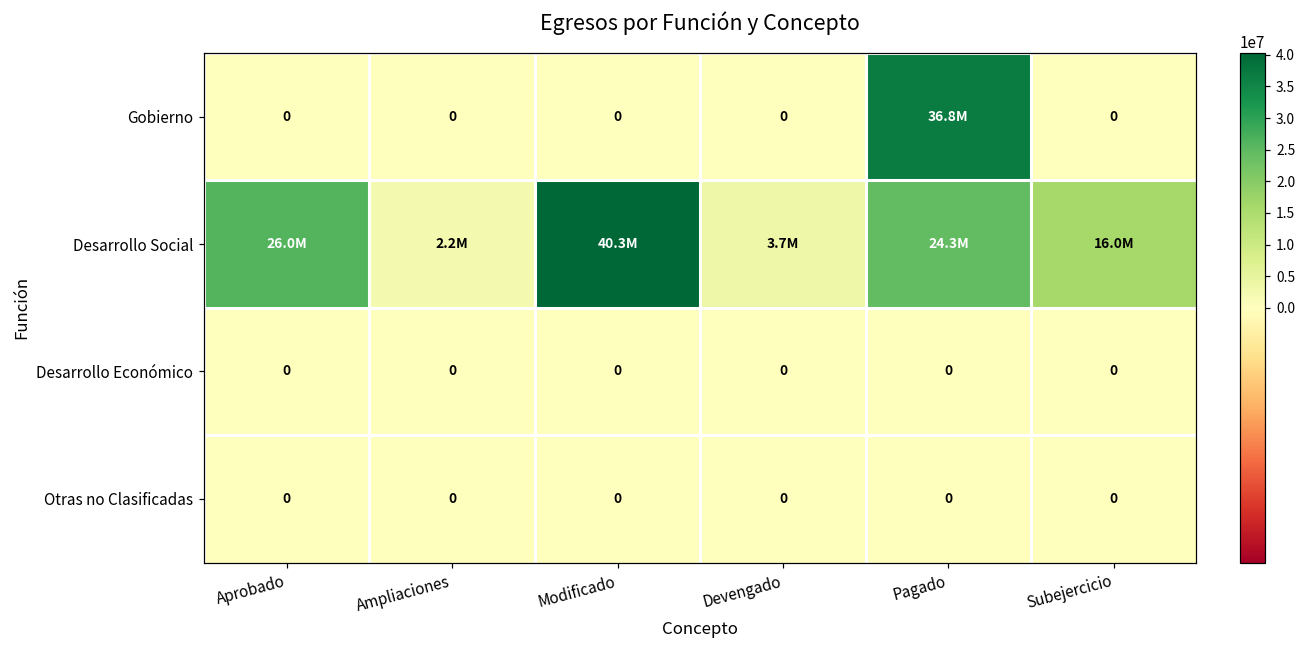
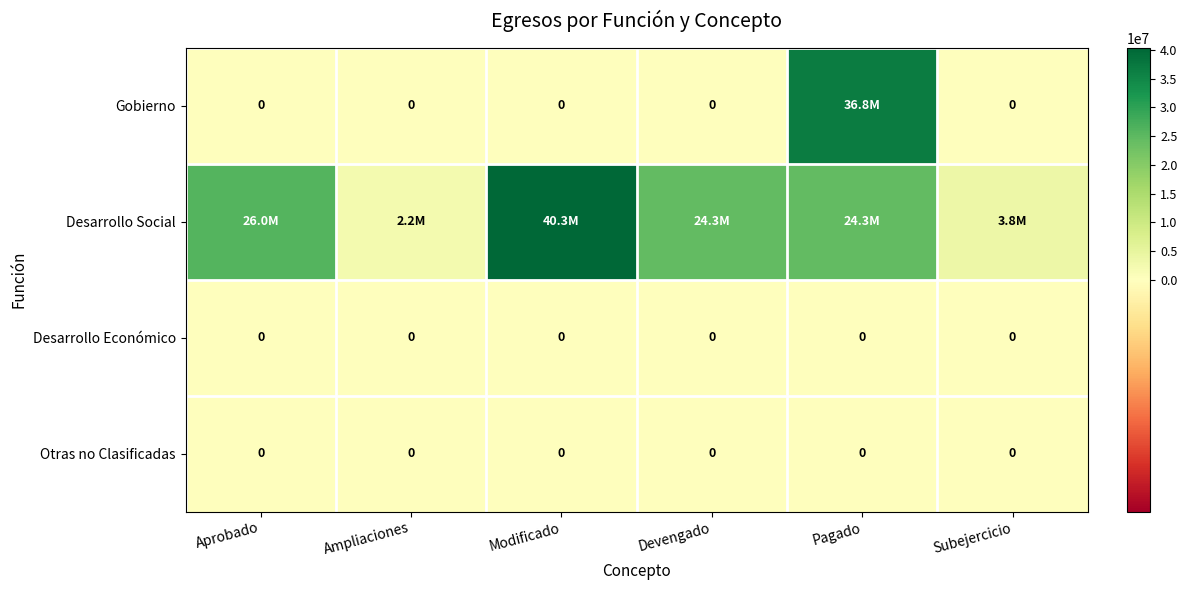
Desarrollo Social, Devengado: 3.7M -> 24.3M
Desarrollo Social, Subejercicio: 16.0M -> 3.8M
